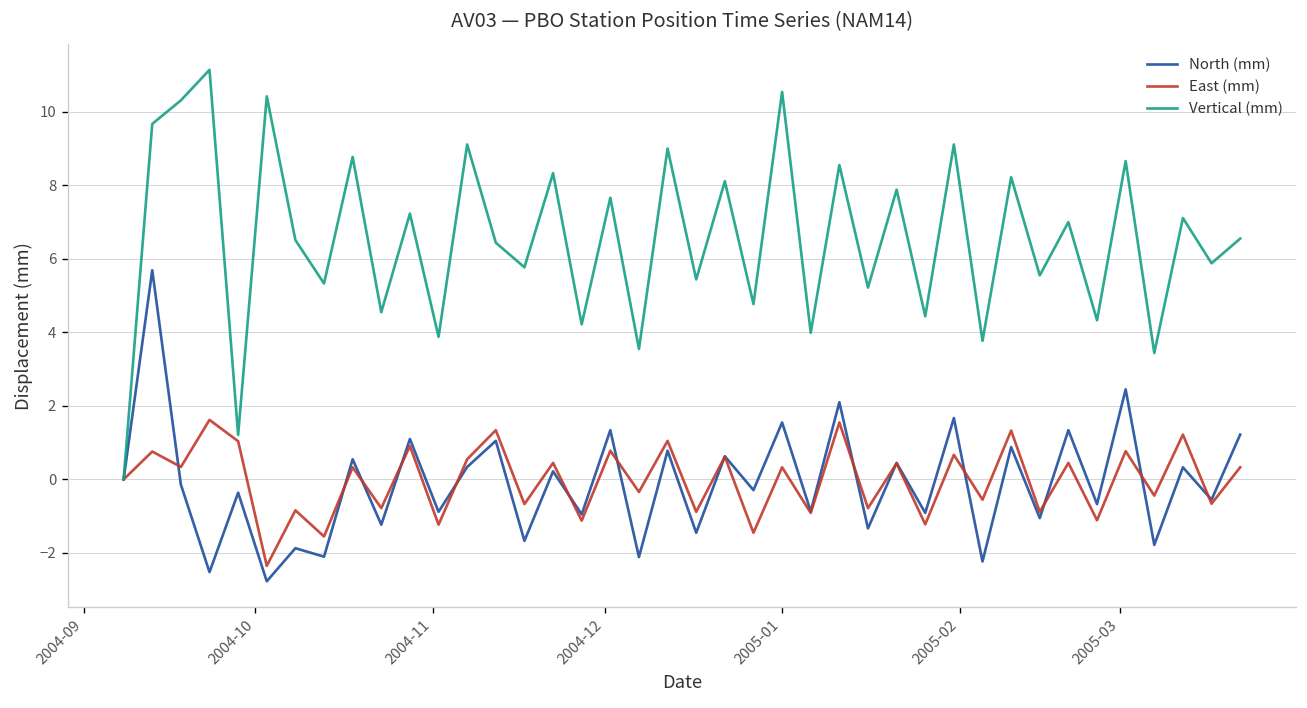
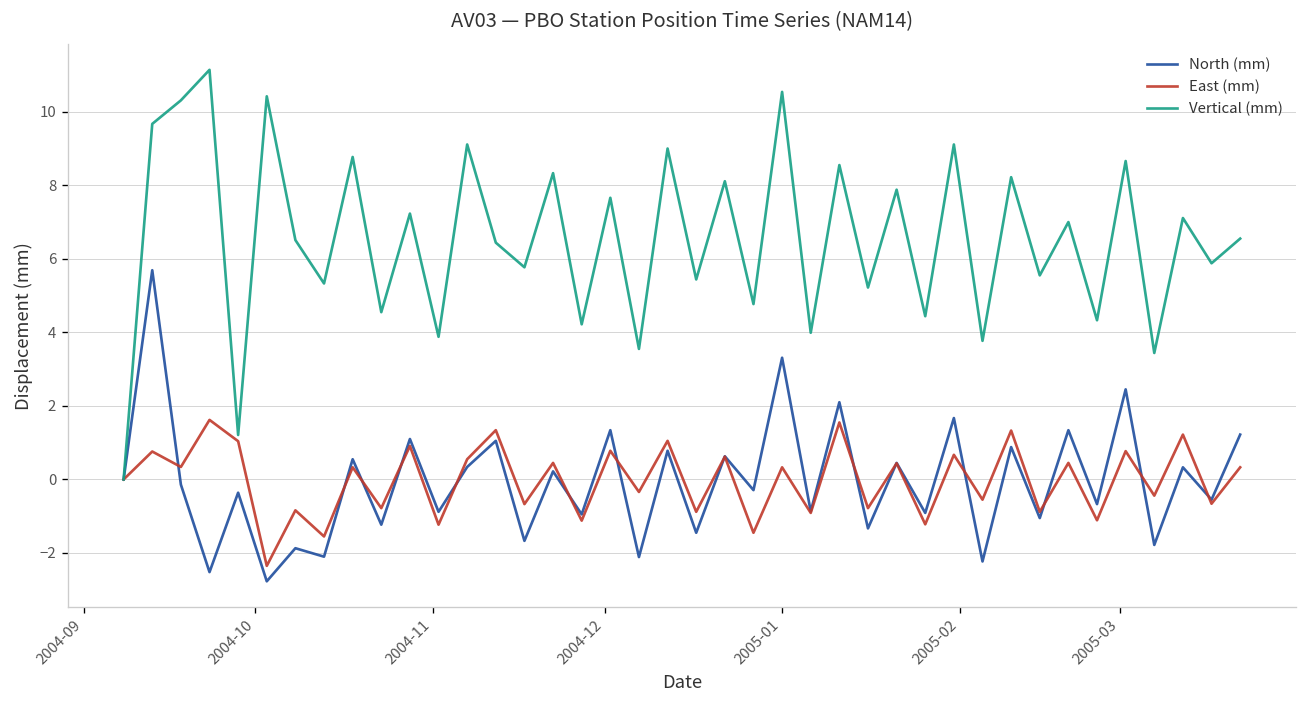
North (mm), 2005-01: 1.6 -> 3.3
